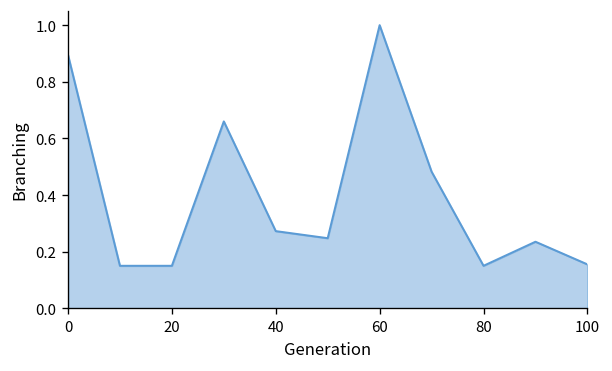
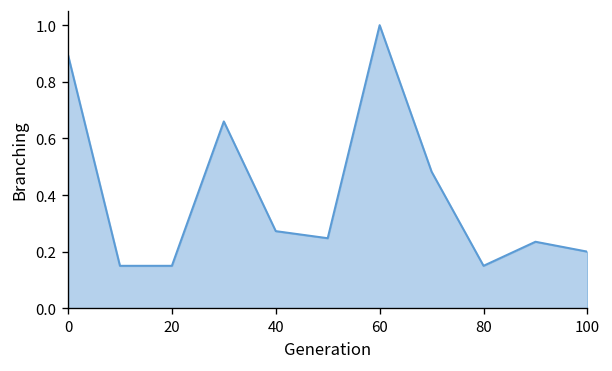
100: 0.16 -> 0.20
